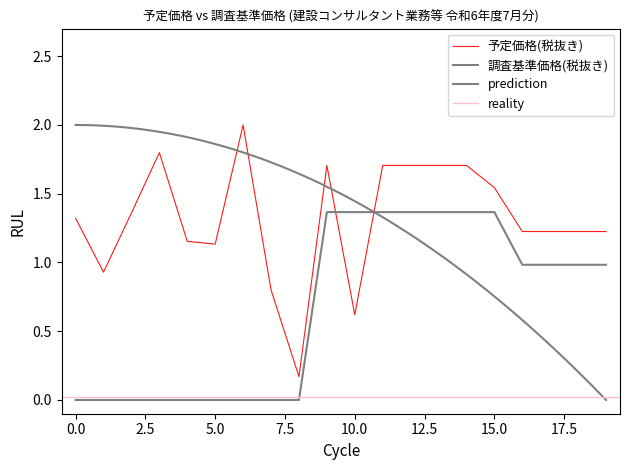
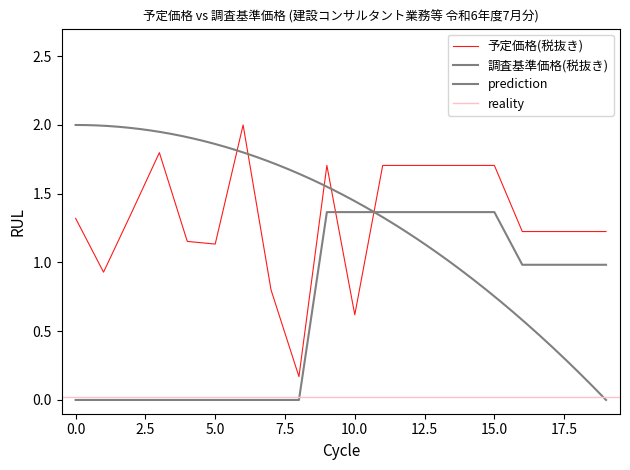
予定価格(税抜き), 15.0: 1.54 -> 1.71
